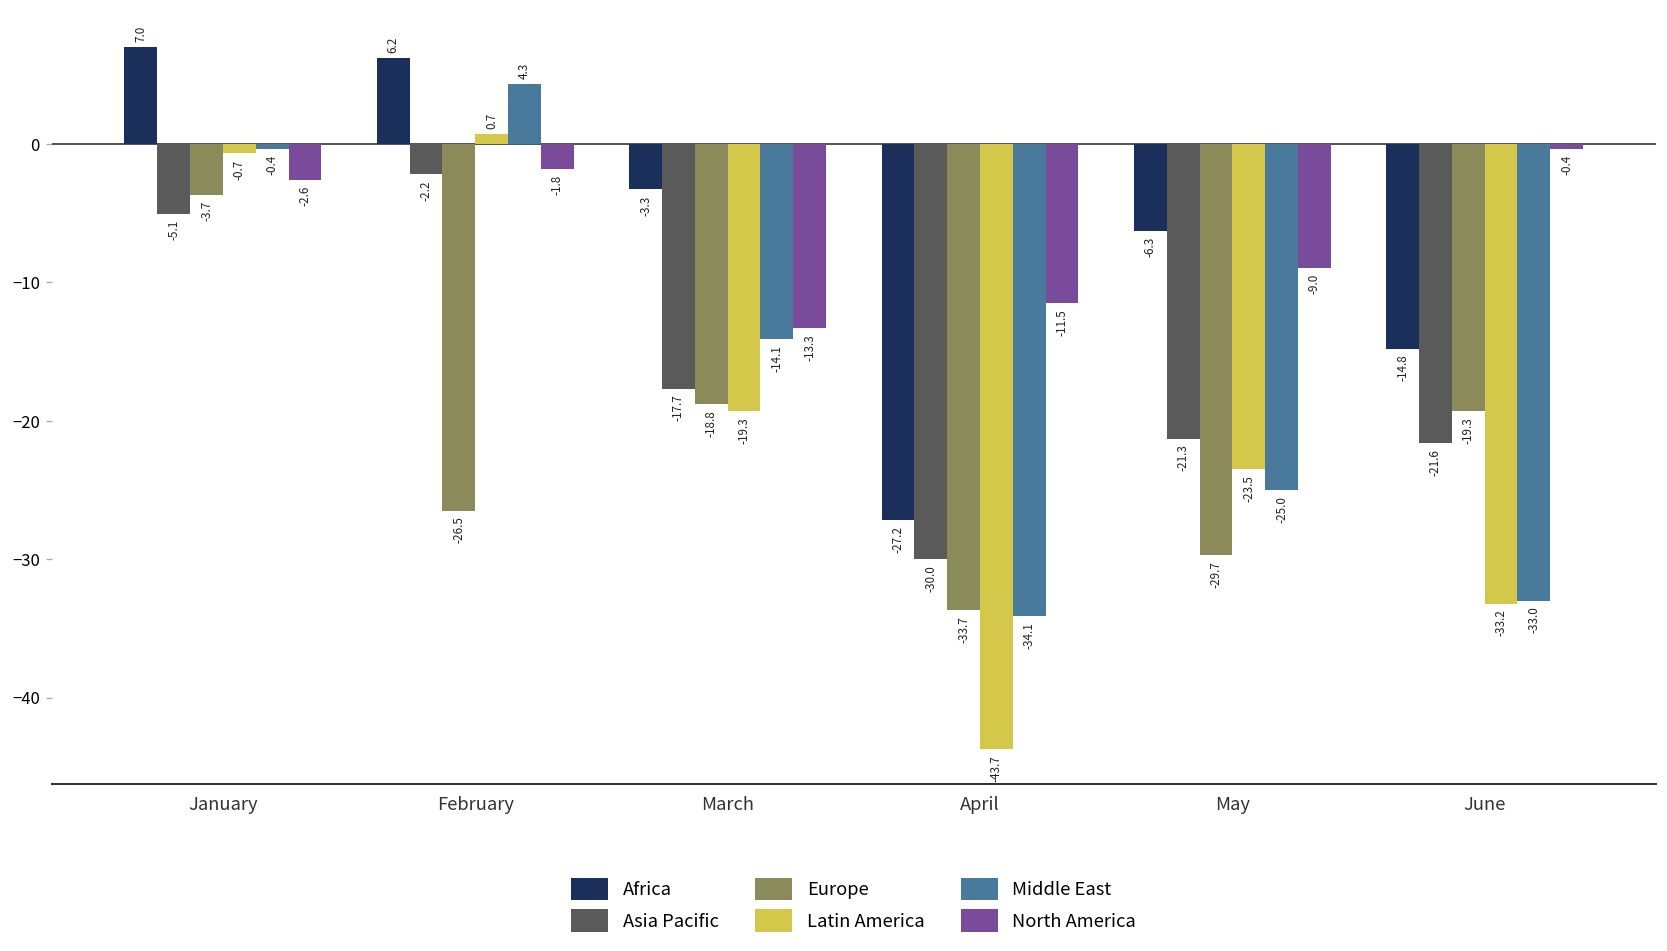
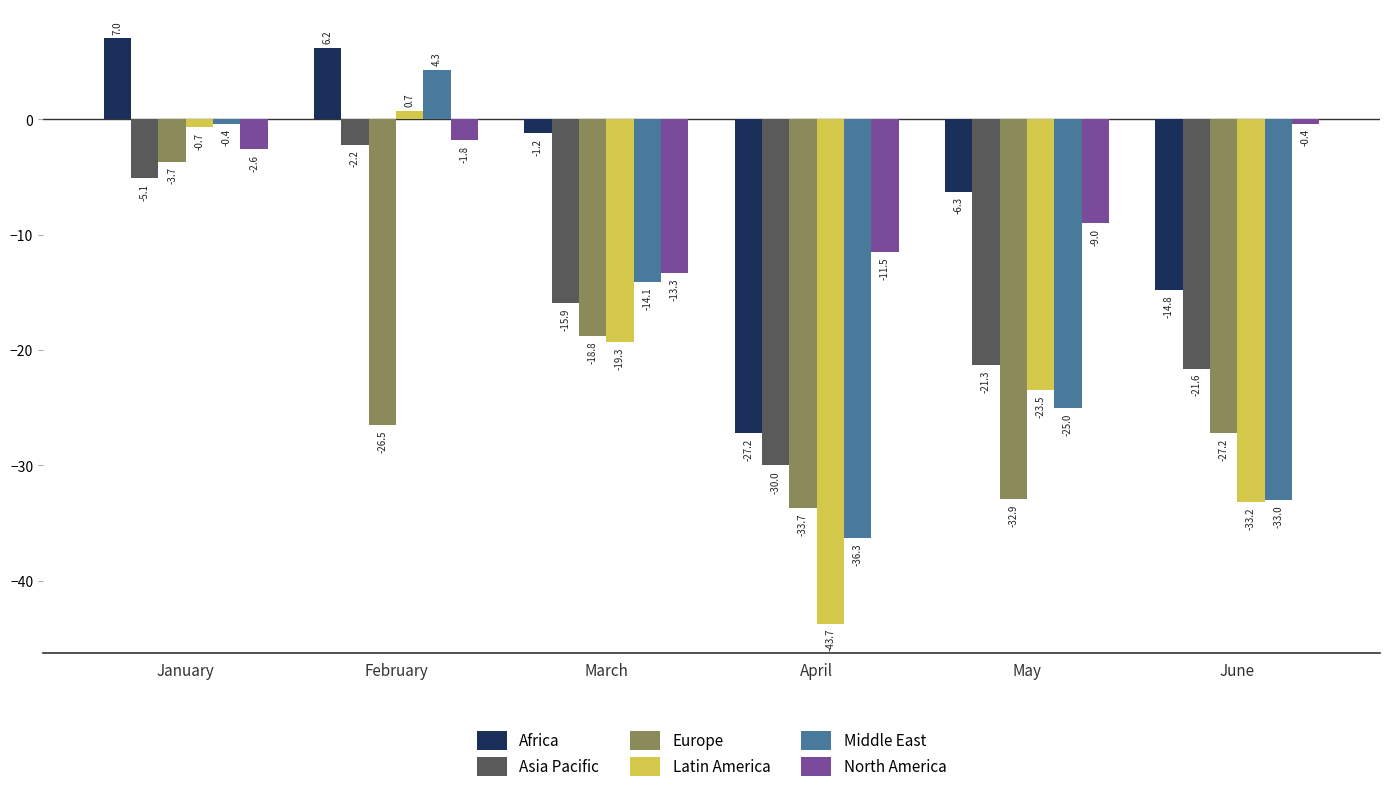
Africa, March: -3.3 -> -1.2
Asia Pacific, March: -17.7 -> -15.9
Middle East, April: -34.1 -> -36.3
Europe, May: -29.7 -> -32.9
Europe, June: -19.3 -> -27.2
